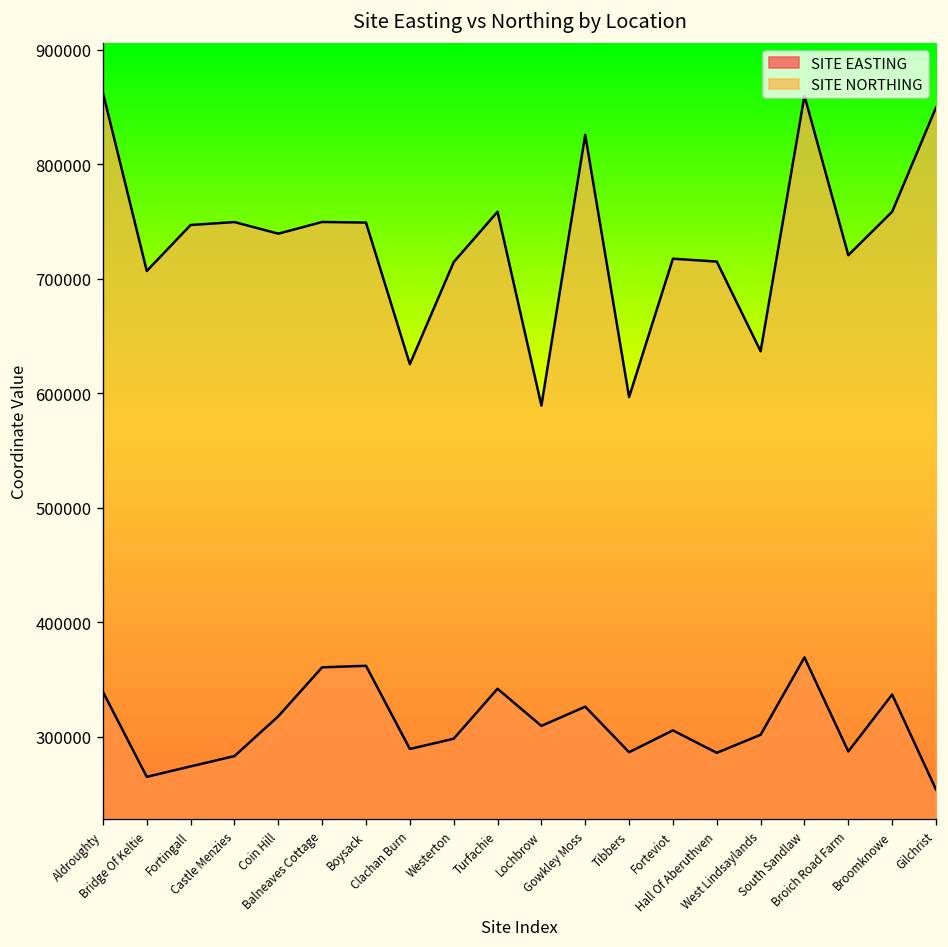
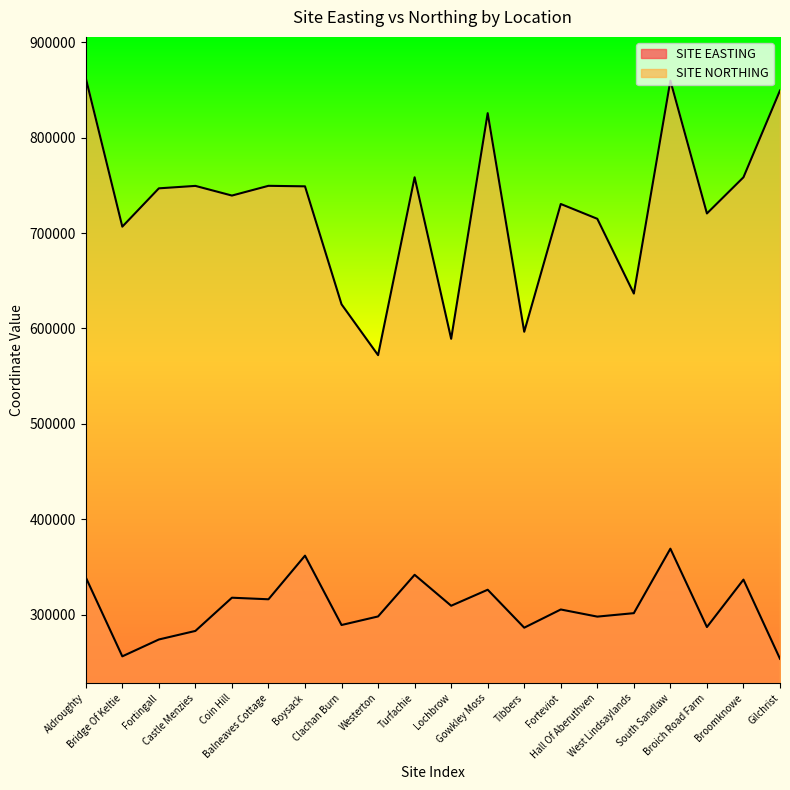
SITE EASTING, Bridge Of Keltie: 265000 -> 256000
SITE EASTING, Balneaves Cottage: 360000 -> 320000
SITE NORTHING, Westerton: 710000 -> 570000
SITE NORTHING, Forteviot: 720000 -> 730000
SITE EASTING, Hall Of Aberuthven: 290000 -> 300000
